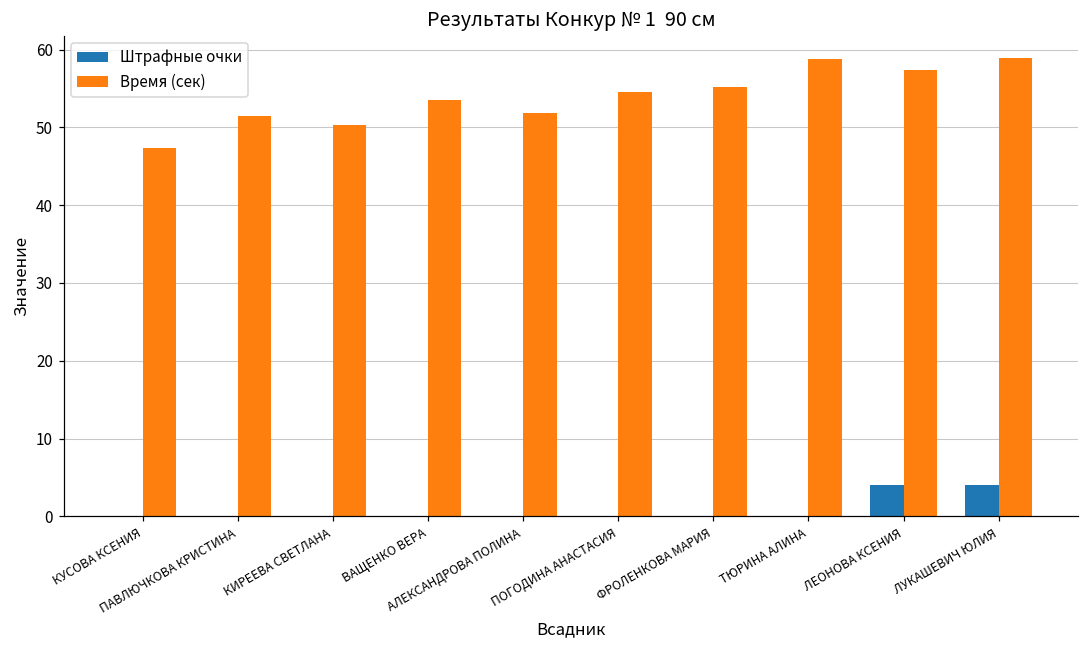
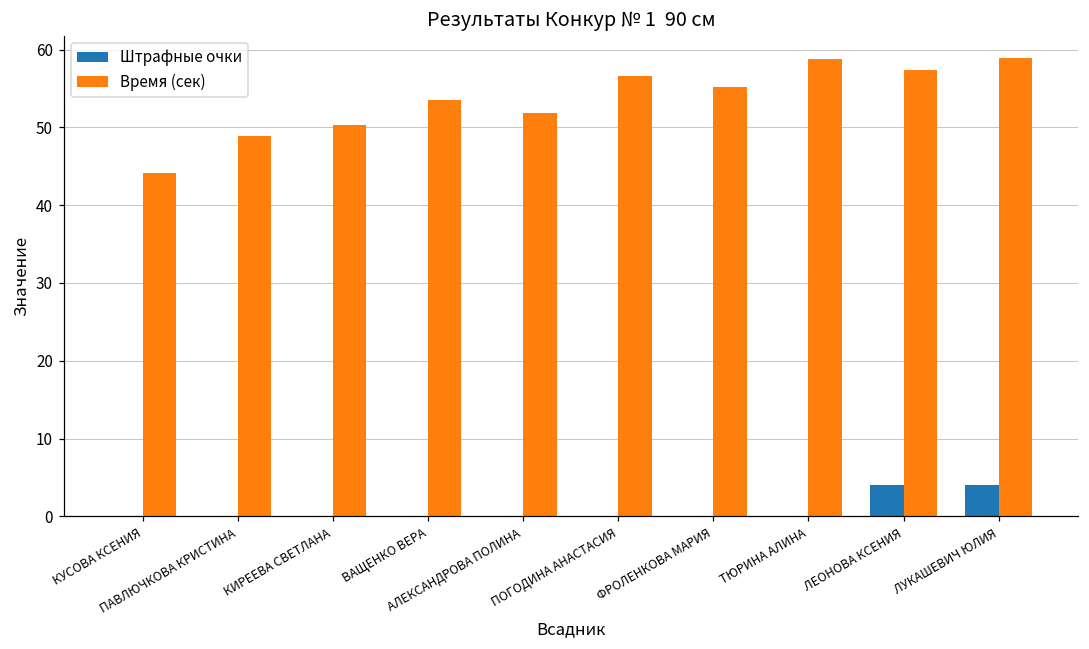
Время (сек), КУСОВА КСЕНИЯ: 47 -> 44
Время (сек), ПАВЛЮЧКОВА КРИСТИНА: 51 -> 49
Время (сек), ПОГОДИНА АНАСТАСИЯ: 55 -> 57
